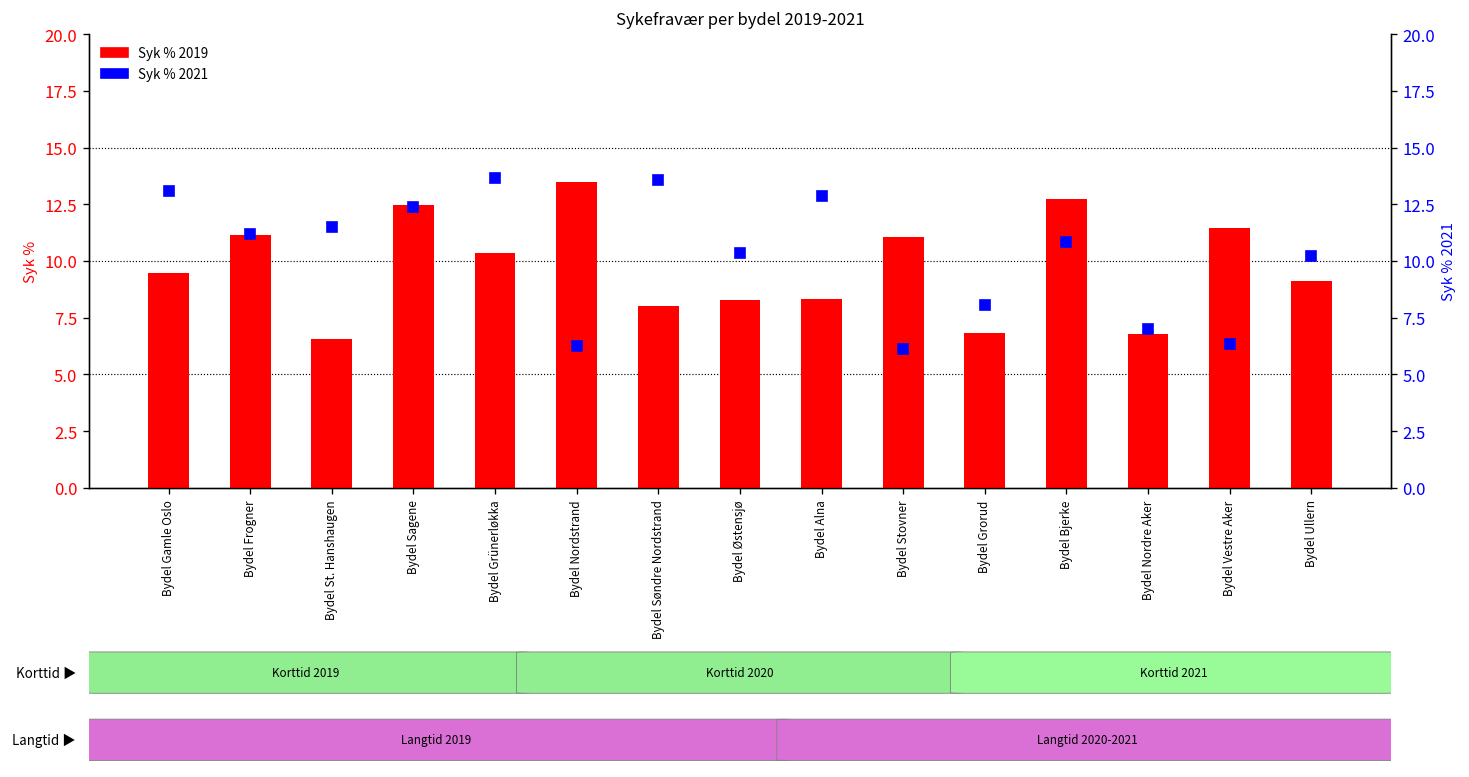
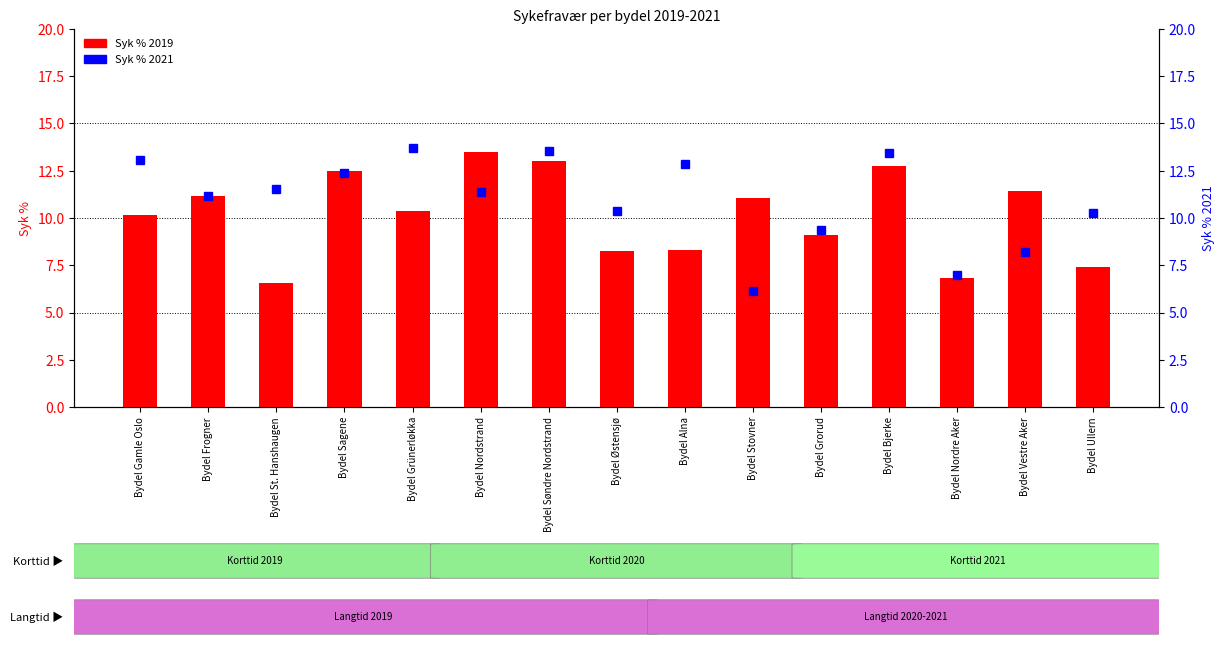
Syk % 2019, Bydel Gamle Oslo: 9.5 -> 10.2
Syk % 2019, Bydel Søndre Nordstrand: 8 -> 13
Syk % 2019, Bydel Grorud: 6.8 -> 9.1
Syk % 2019, Bydel Ullern: 9.1 -> 7.4
Syk % 2021, Bydel Nordstrand: 6.3 -> 11.4
Syk % 2021, Bydel Grorud: 8.1 -> 9.4
Syk % 2021, Bydel Bjerke: 10.8 -> 13.4
Syk % 2021, Bydel Vestre Aker: 6.4 -> 8.2
